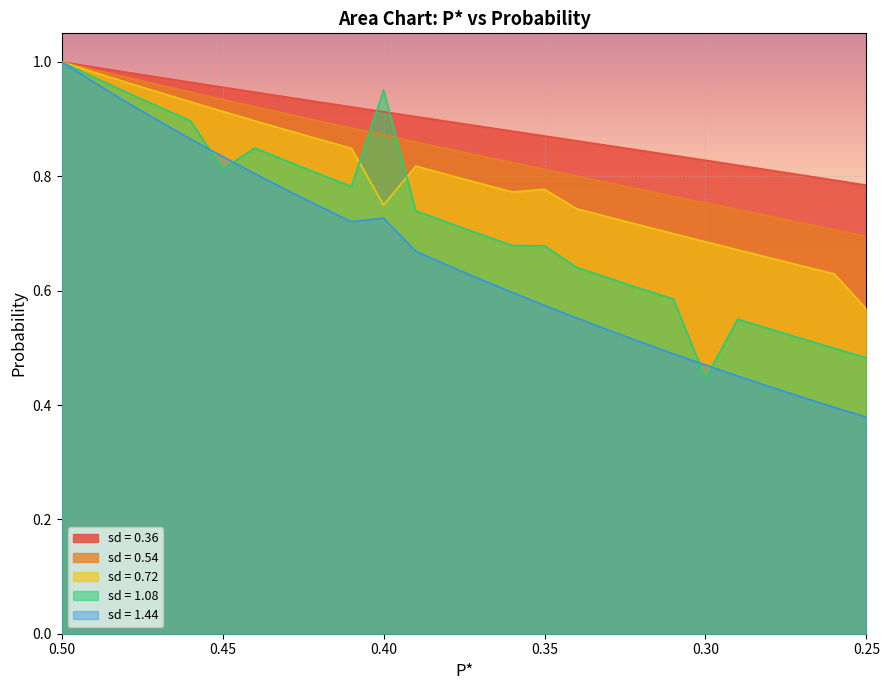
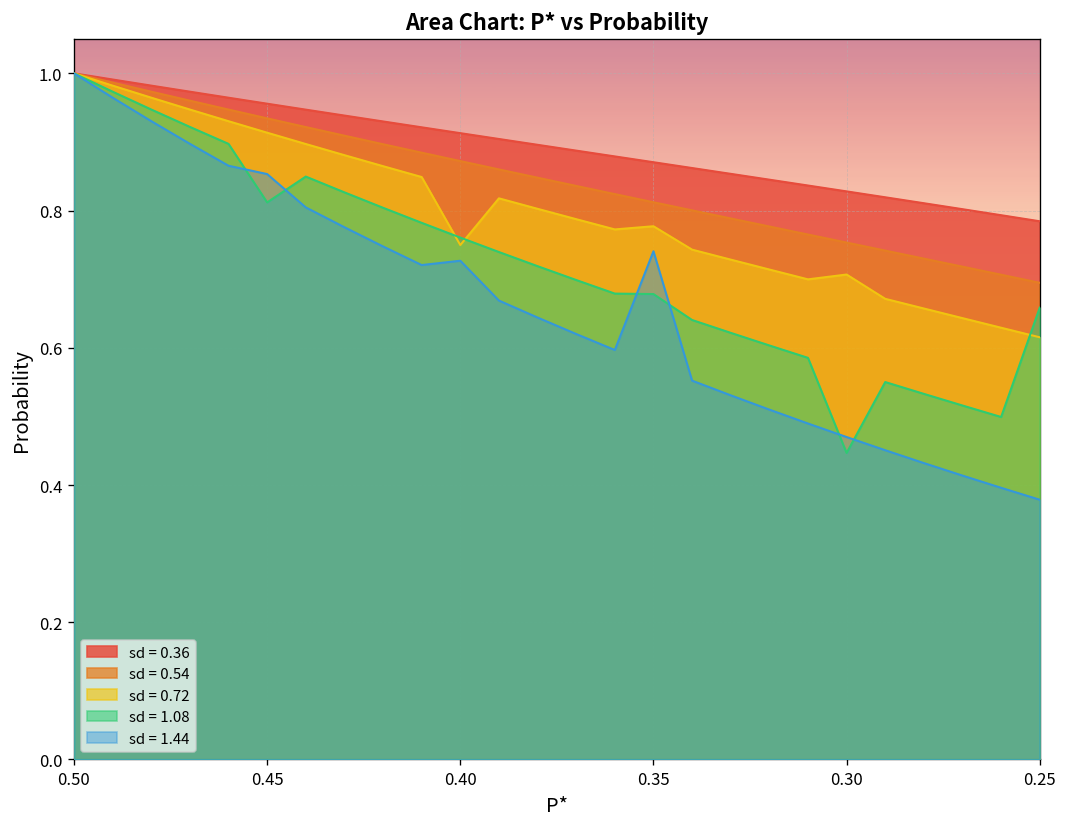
sd = 1.44, 0.45: 0.83 -> 0.85
sd = 1.08, 0.40: 0.95 -> 0.76
sd = 1.44, 0.35: 0.57 -> 0.74
sd = 0.72, 0.30: 0.69 -> 0.71
sd = 0.72, 0.25: 0.57 -> 0.62
sd = 1.08, 0.25: 0.48 -> 0.66
